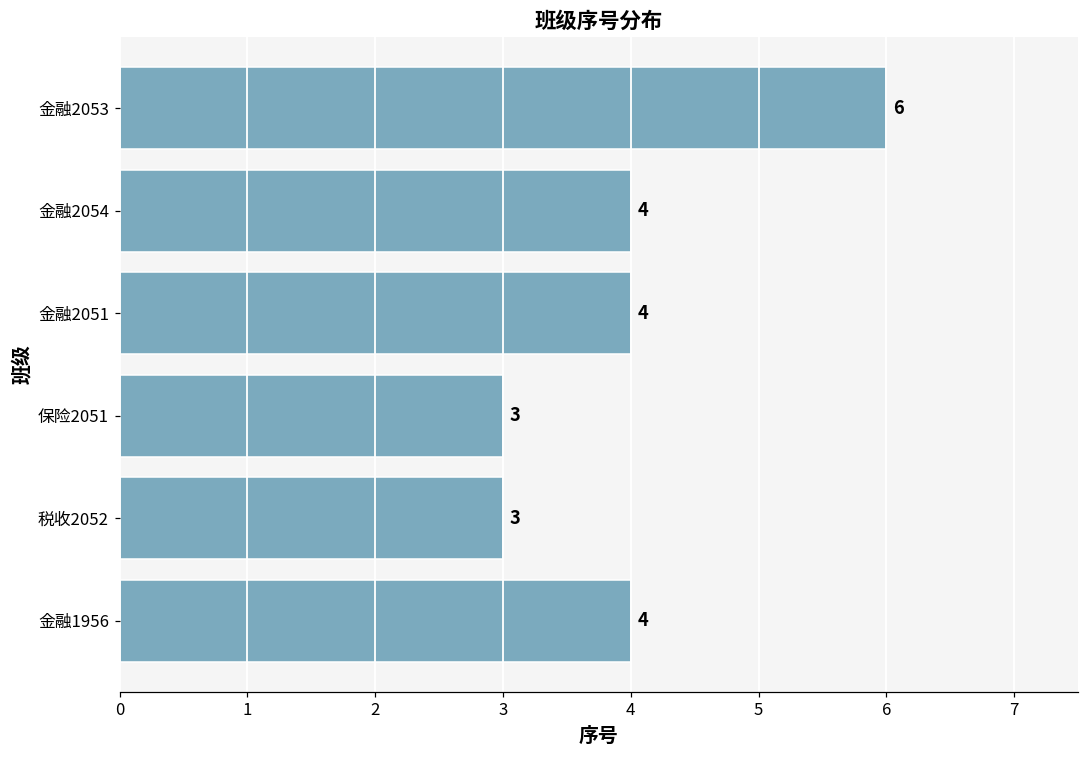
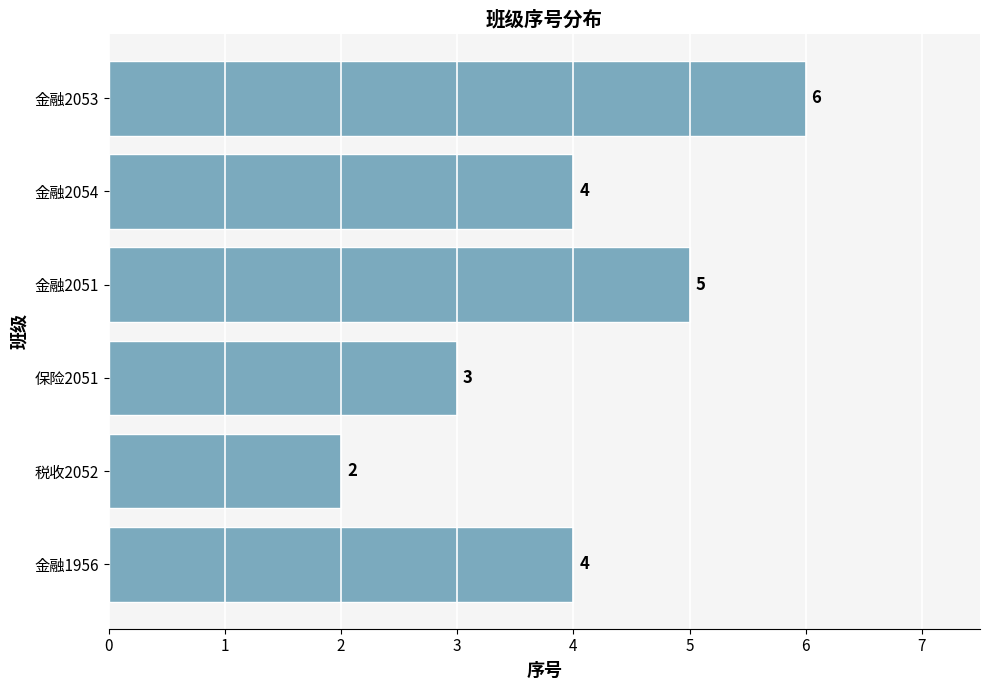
金融2051: 4 -> 5
税收2052: 3 -> 2
